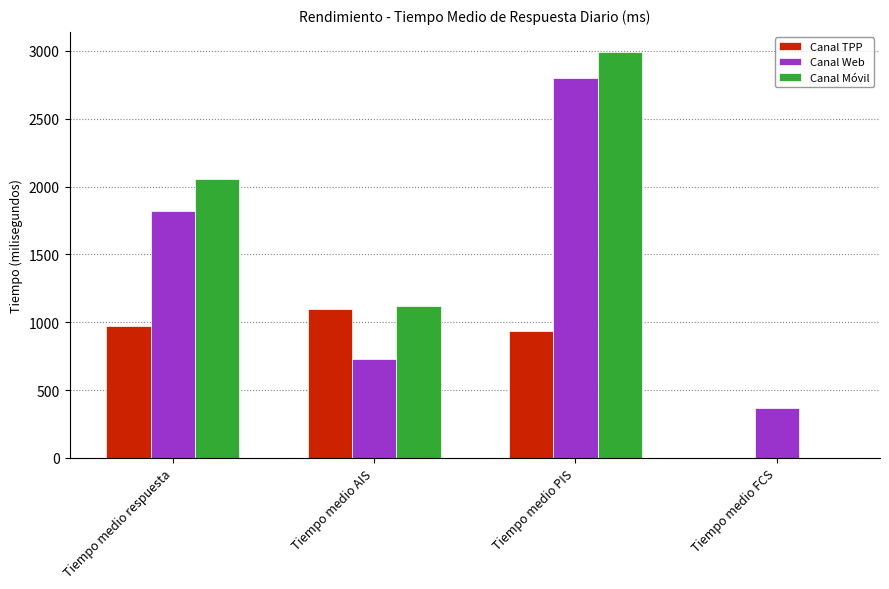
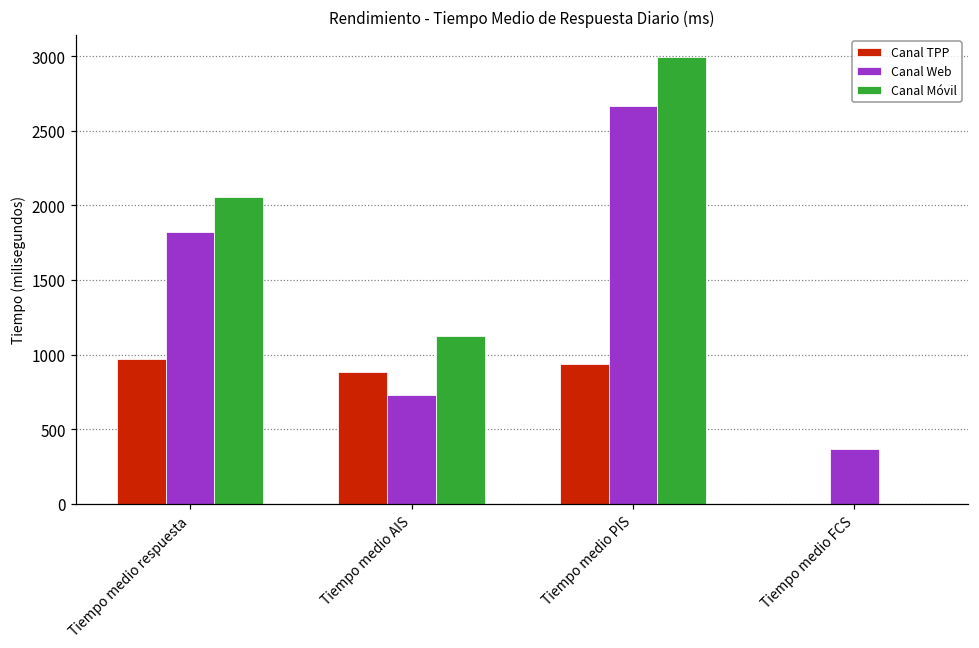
Canal TPP, Tiempo medio AIS: 1100 -> 880
Canal Web, Tiempo medio PIS: 2800 -> 2670
